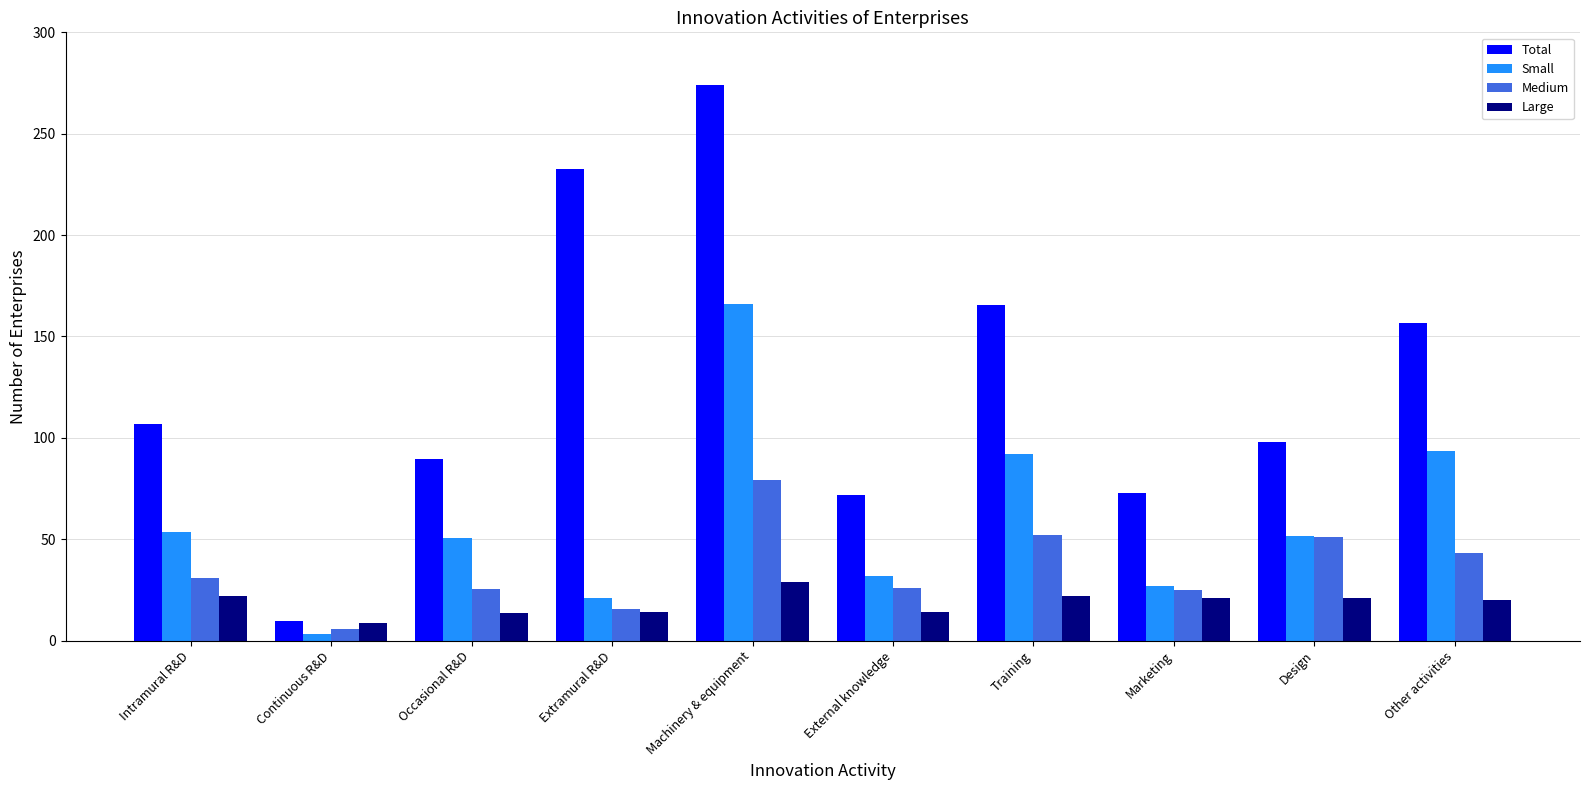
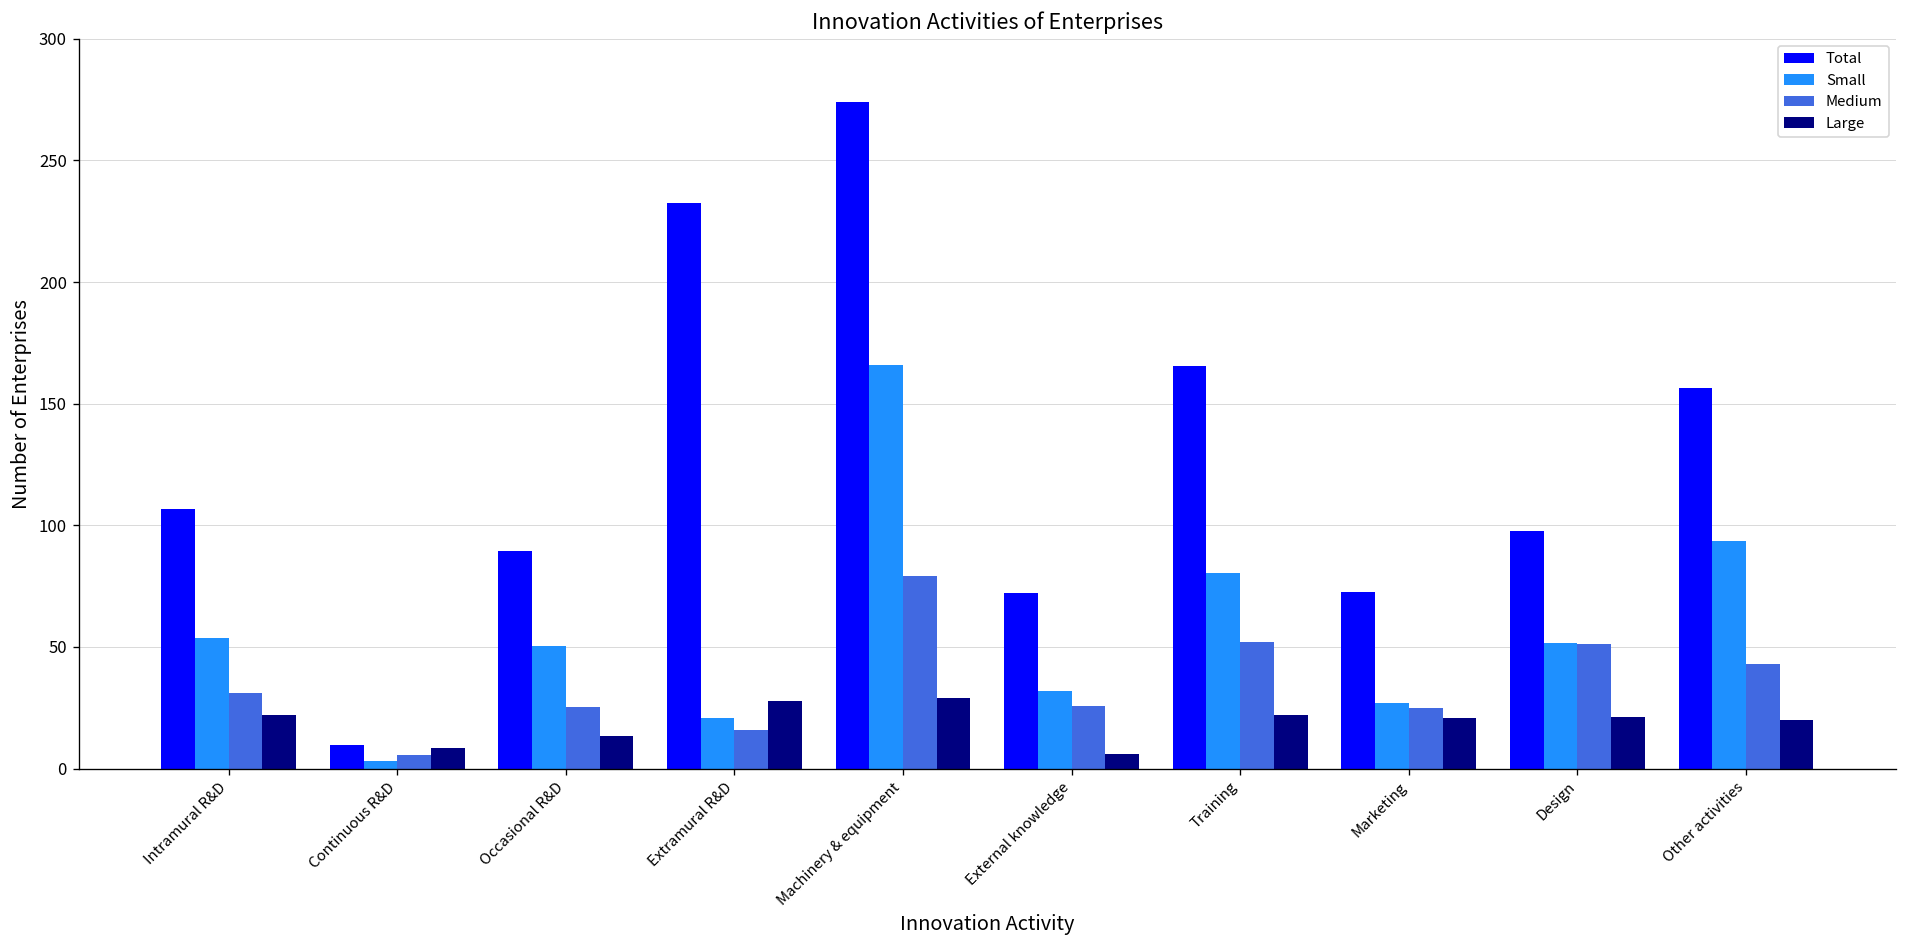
Large, Extramural R&D: 14 -> 28
Large, External knowledge: 14 -> 6
Small, Training: 92 -> 80
